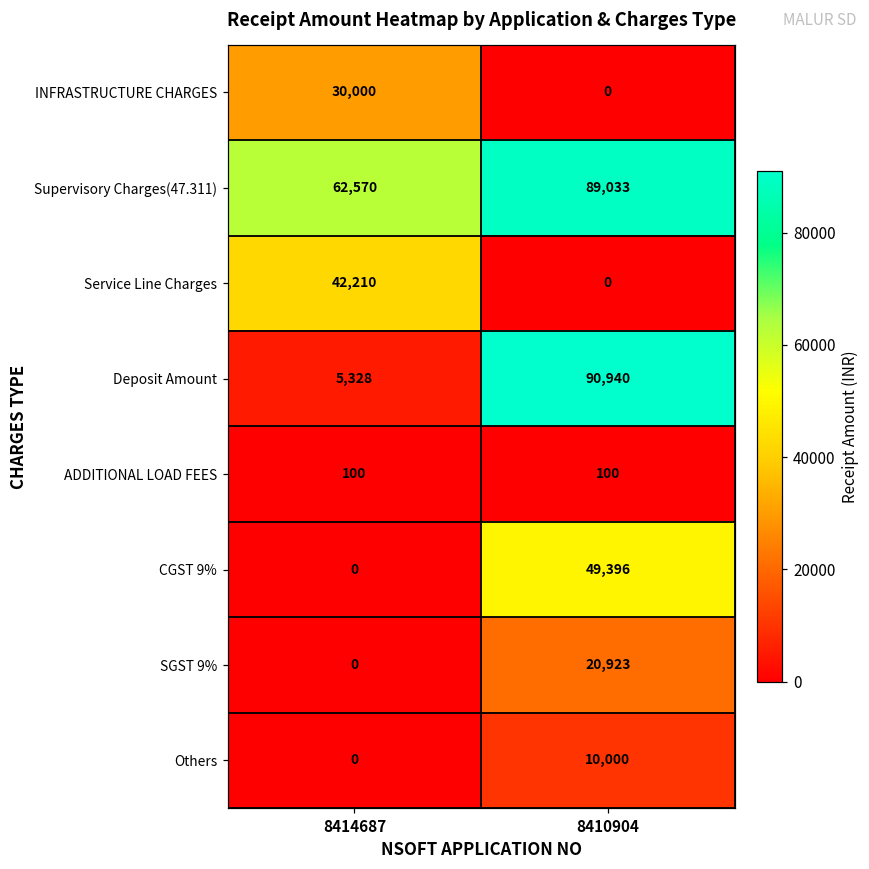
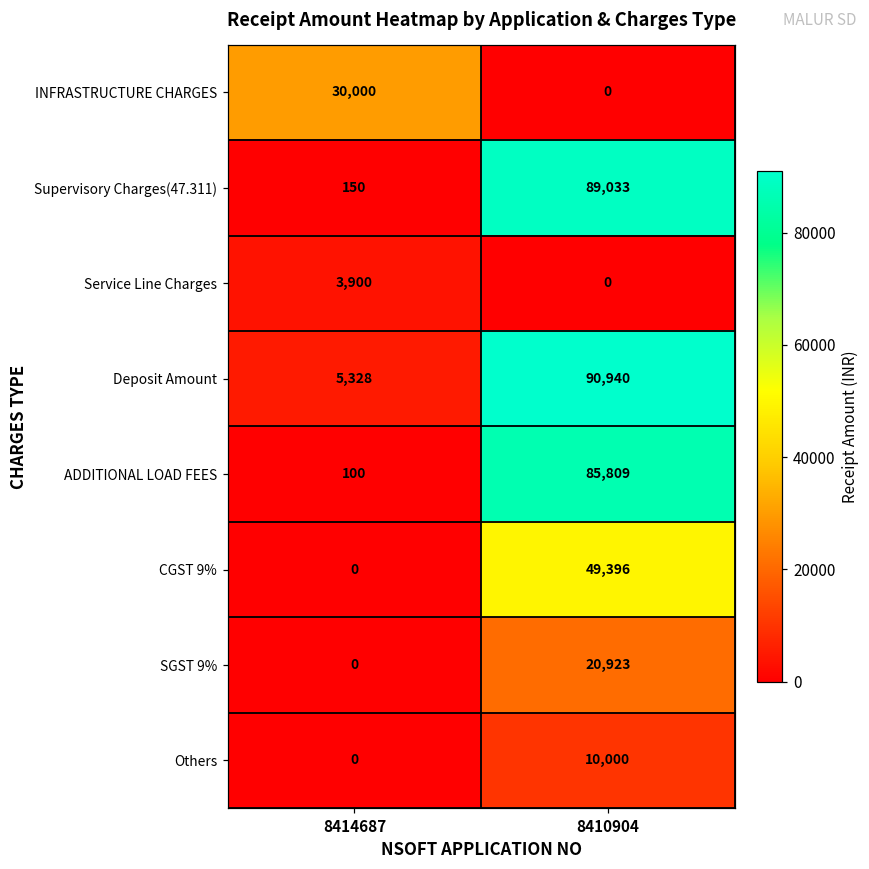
Supervisory Charges(47.311), 8414687: 62,570 -> 150
Service Line Charges, 8414687: 42,210 -> 3,900
ADDITIONAL LOAD FEES, 8410904: 100 -> 85,809
